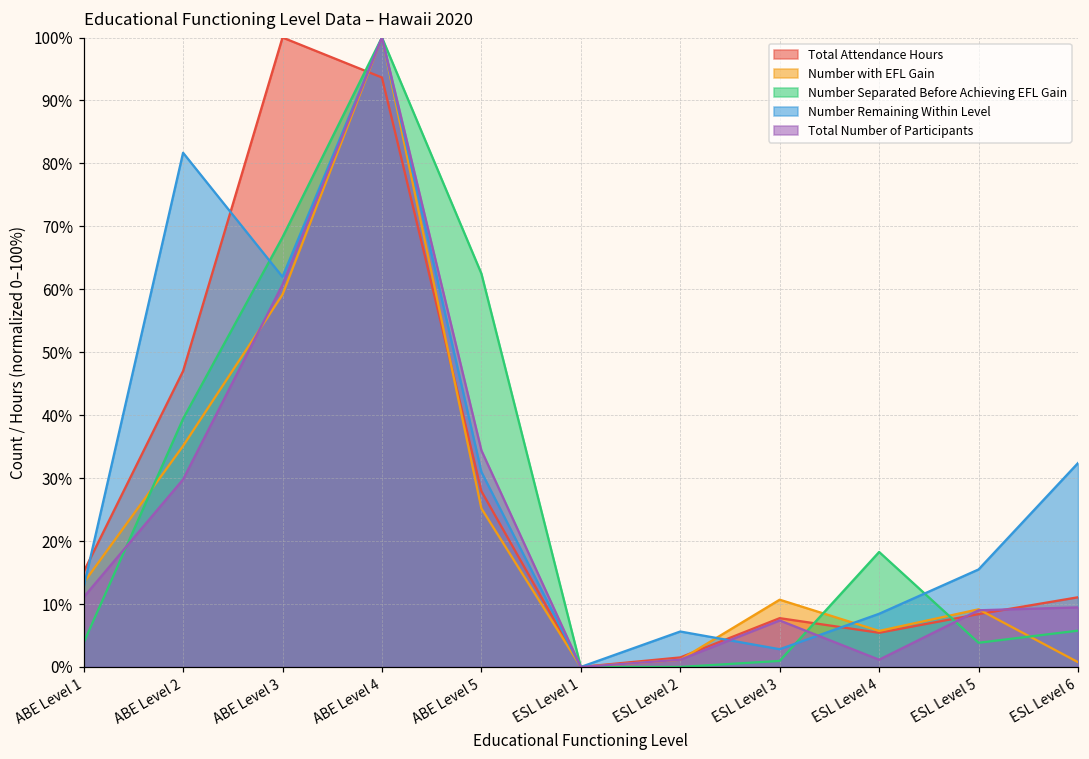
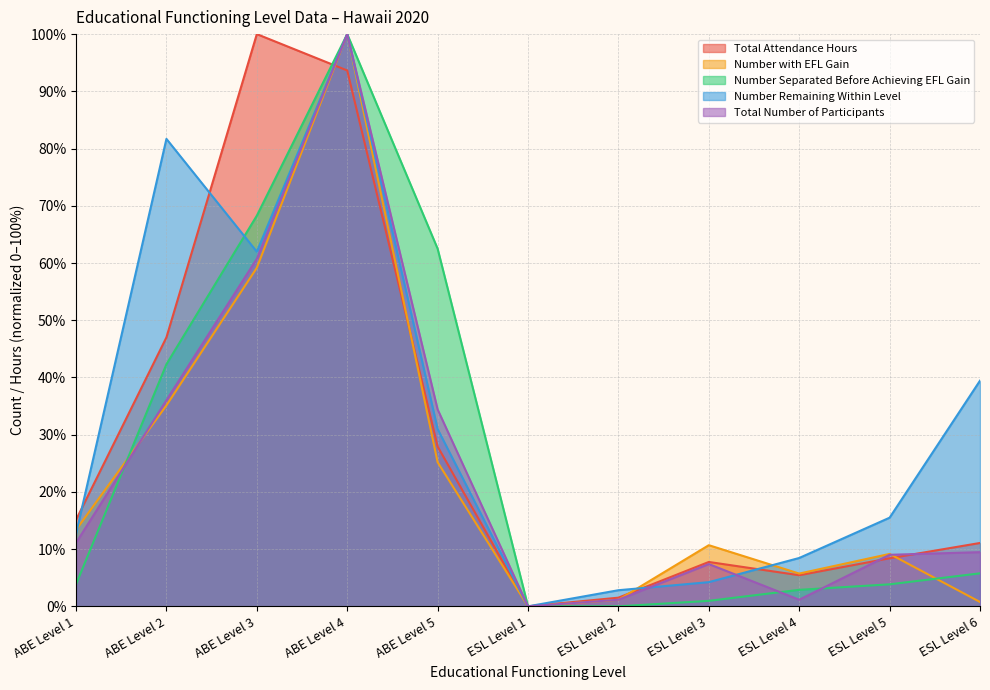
Number Separated Before Achieving EFL Gain, ABE Level 2: 39% -> 42%
Total Number of Participants, ABE Level 2: 30% -> 36%
Number Remaining Within Level, ESL Level 2: 6% -> 3%
Number Remaining Within Level, ESL Level 3: 3% -> 4%
Number Separated Before Achieving EFL Gain, ESL Level 4: 18% -> 3%
Number Remaining Within Level, ESL Level 6: 32% -> 39%
